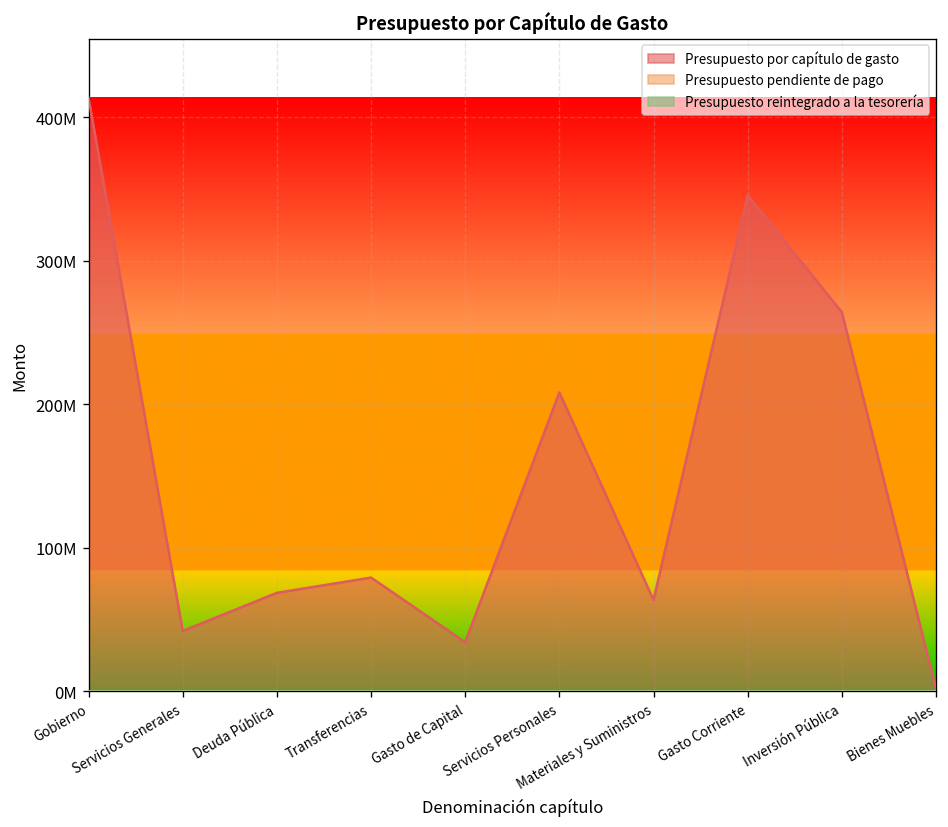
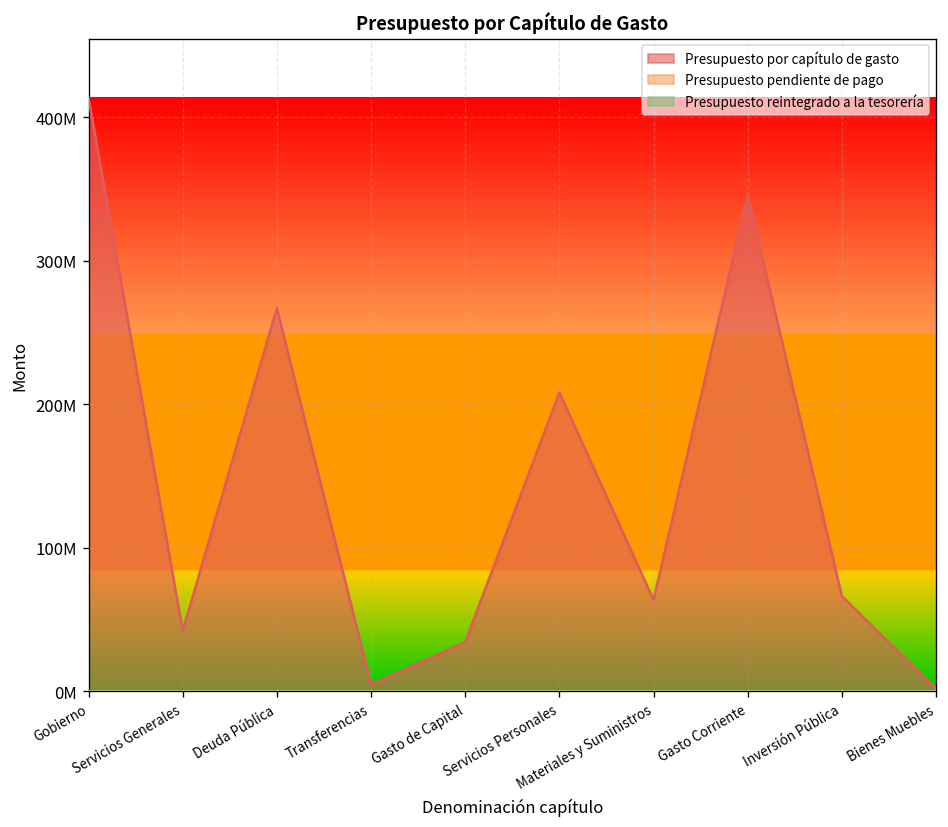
Presupuesto por capítulo de gasto, Deuda Pública: 69000000 -> 267000000
Presupuesto por capítulo de gasto, Transferencias: 79000000 -> 5000000
Presupuesto por capítulo de gasto, Inversión Pública: 264000000 -> 66000000
